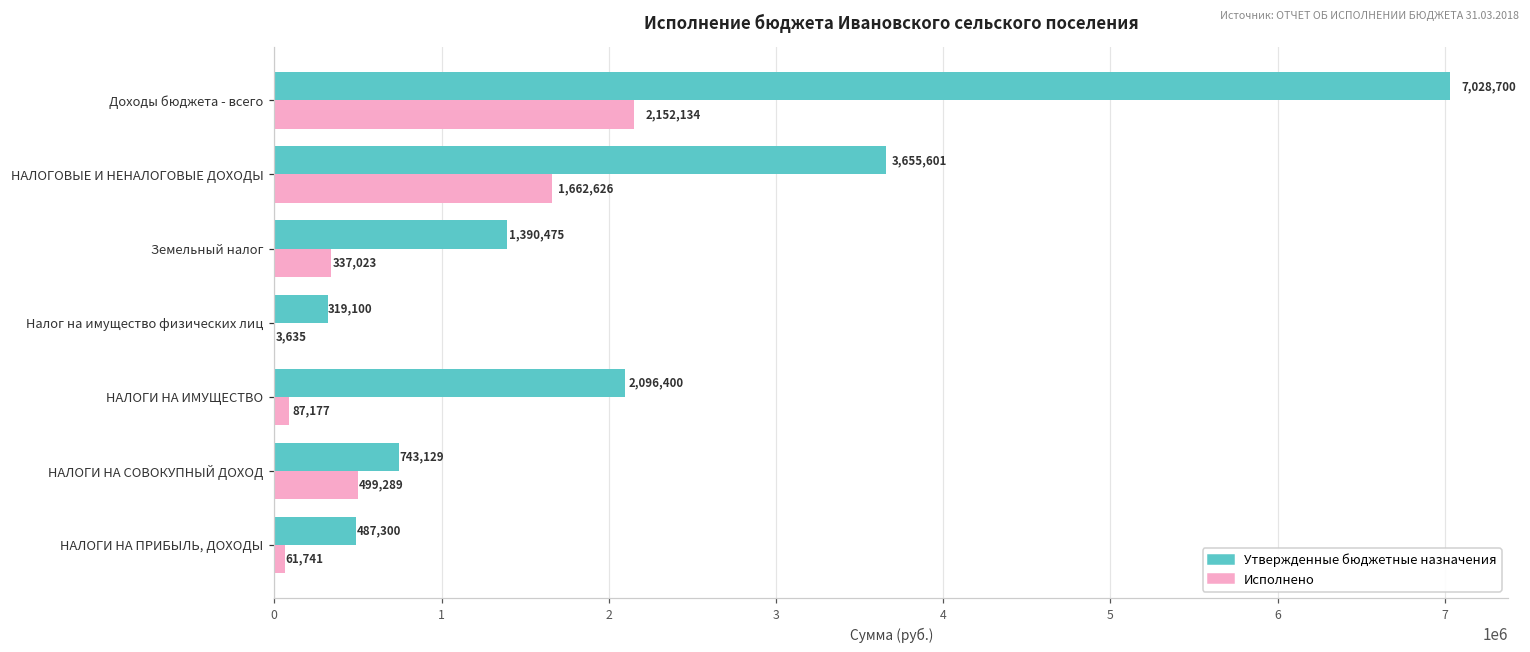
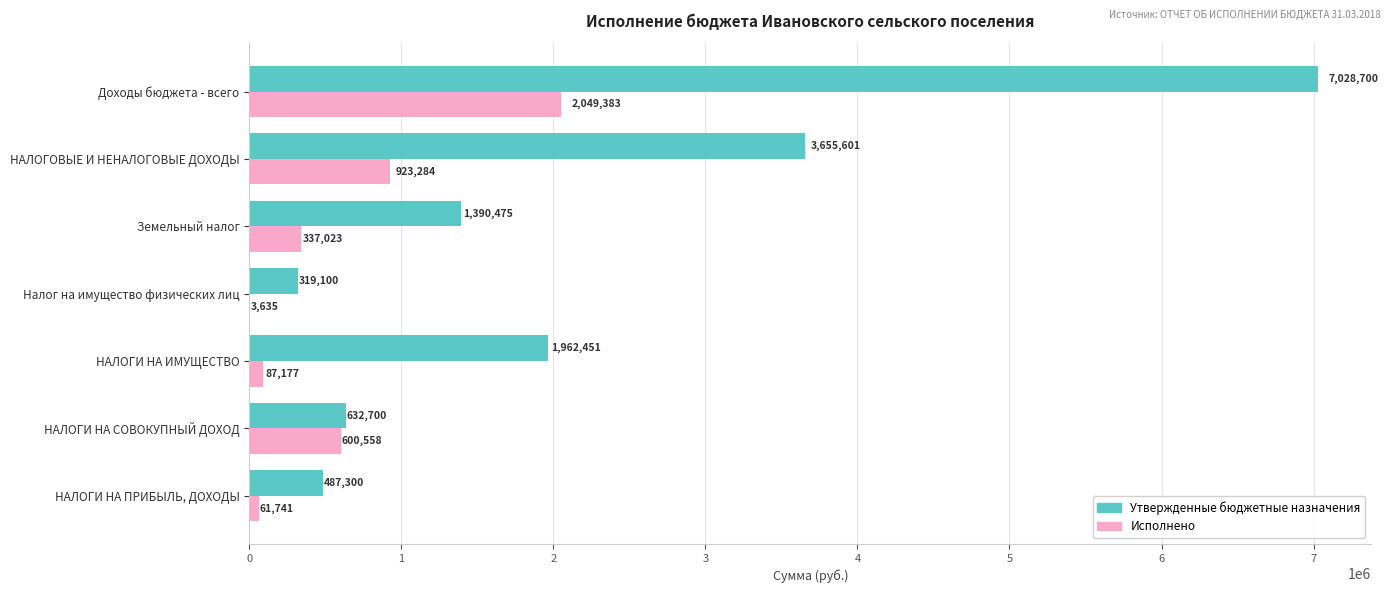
Исполнено, Доходы бюджета - всего: 2,152,134 -> 2,049,383
Исполнено, НАЛОГОВЫЕ И НЕНАЛОГОВЫЕ ДОХОДЫ: 1,662,626 -> 923,284
Утвержденные бюджетные назначения, НАЛОГИ НА ИМУЩЕСТВО: 2,096,400 -> 1,962,451
Утвержденные бюджетные назначения, НАЛОГИ НА СОВОКУПНЫЙ ДОХОД: 743,129 -> 632,700
Исполнено, НАЛОГИ НА СОВОКУПНЫЙ ДОХОД: 499,289 -> 600,558
